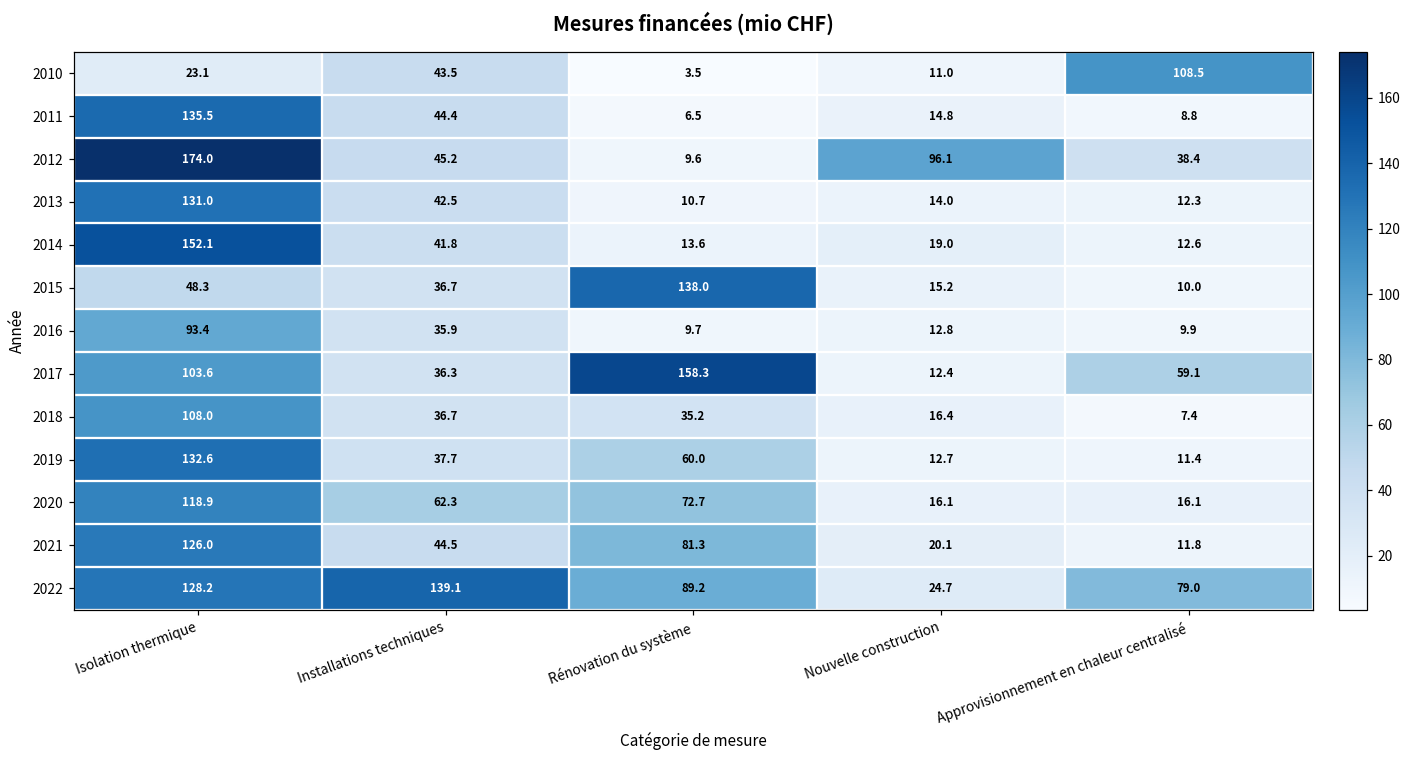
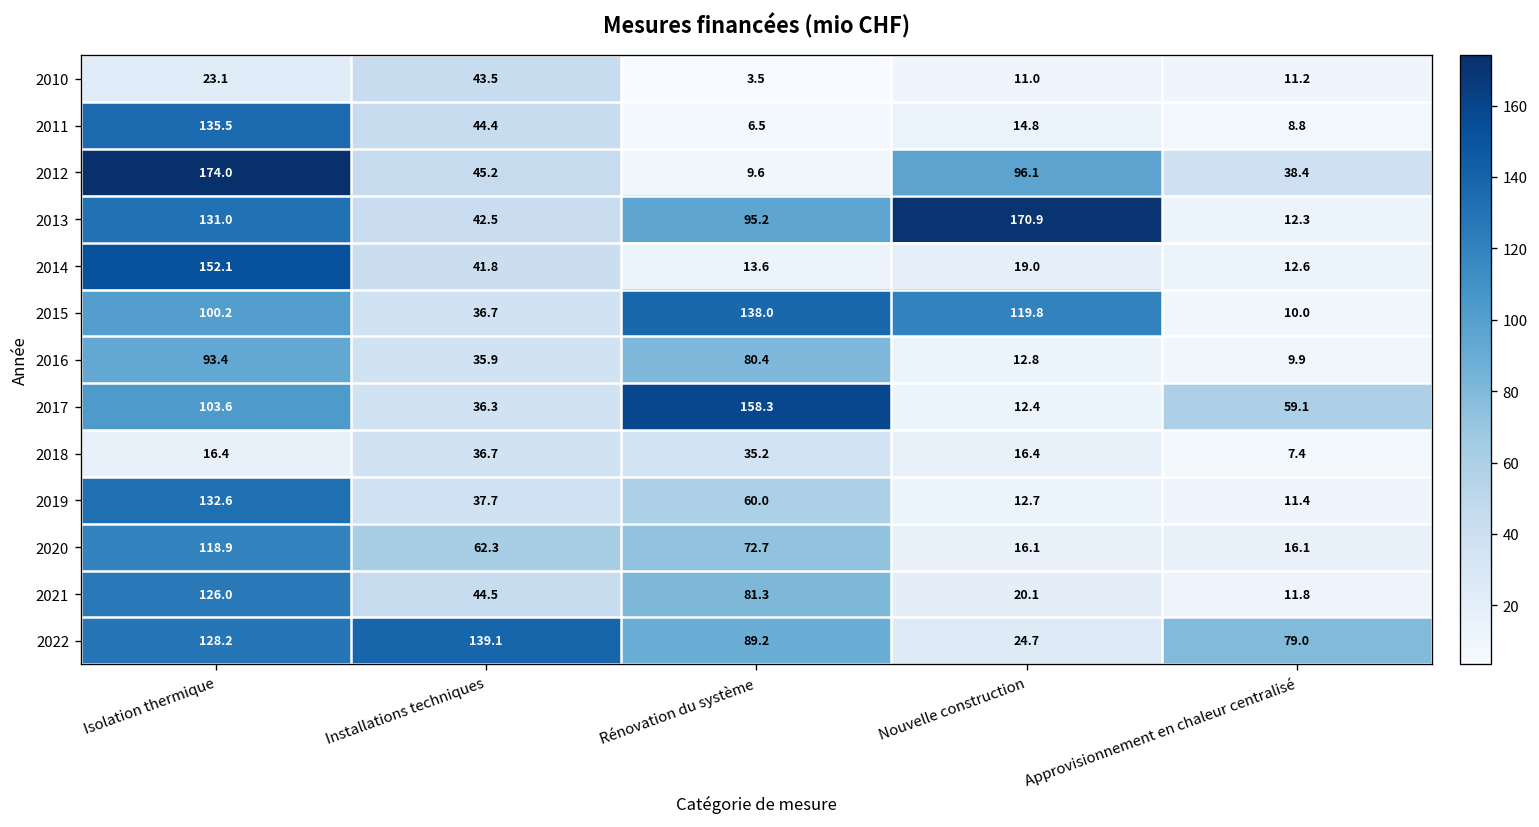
2010, Approvisionnement en chaleur centralisé: 108.5 -> 11.2
2013, Rénovation du système: 10.7 -> 95.2
2013, Nouvelle construction: 14.0 -> 170.9
2015, Isolation thermique: 48.3 -> 100.2
2015, Nouvelle construction: 15.2 -> 119.8
2016, Rénovation du système: 9.7 -> 80.4
2018, Isolation thermique: 108.0 -> 16.4
